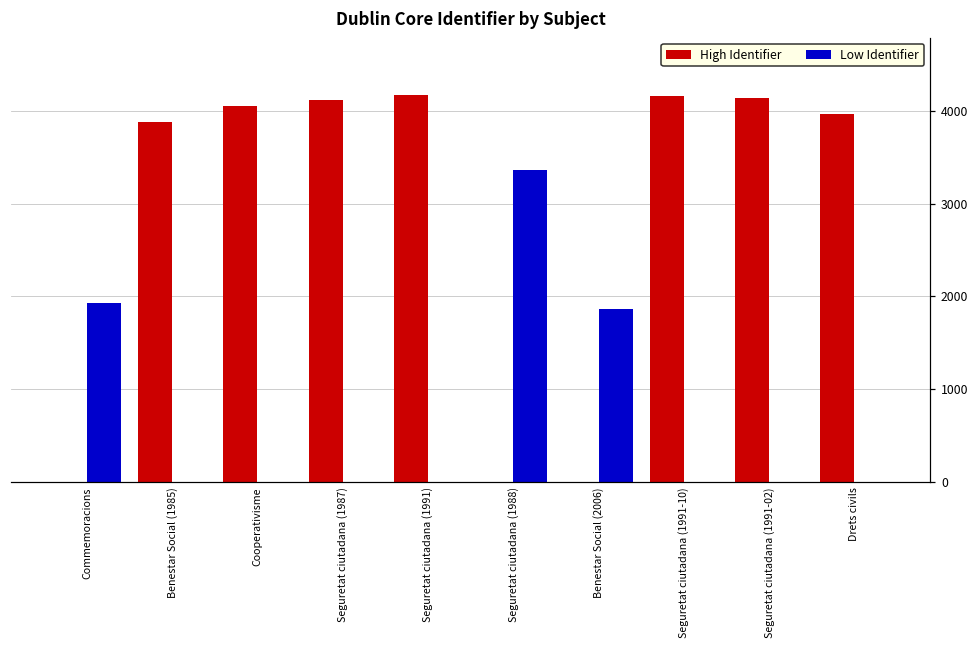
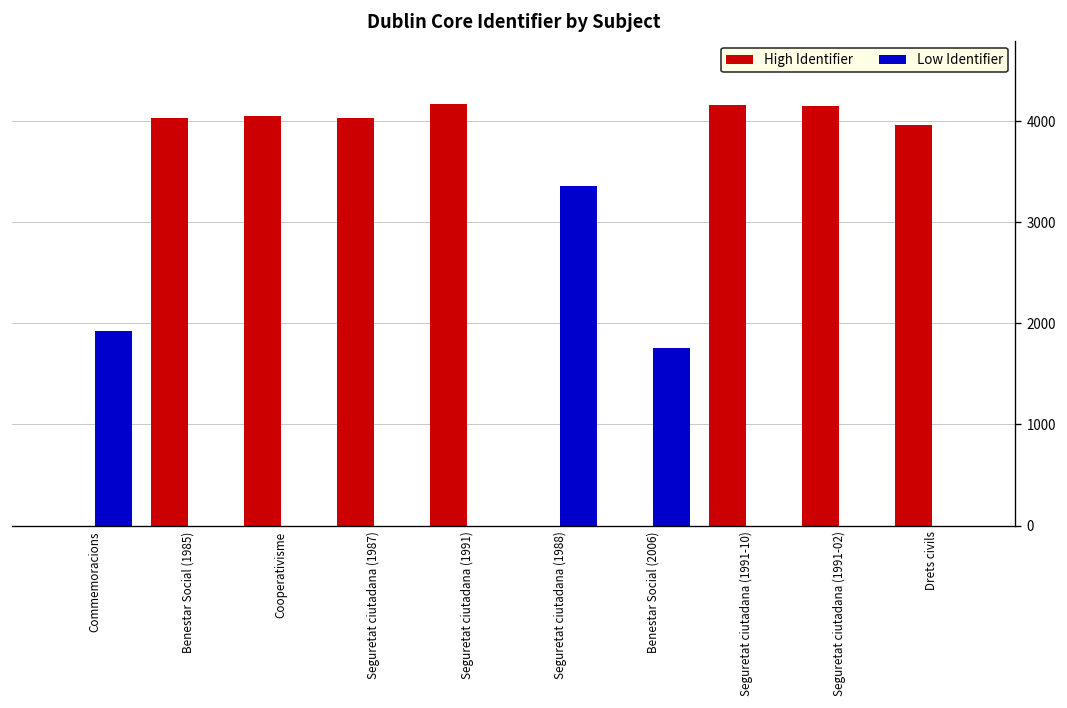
High Identifier, Benestar Social (1985): 3900 -> 4000
High Identifier, Seguretat ciutadana (1987): 4100 -> 4000
Low Identifier, Benestar Social (2006): 1900 -> 1800
